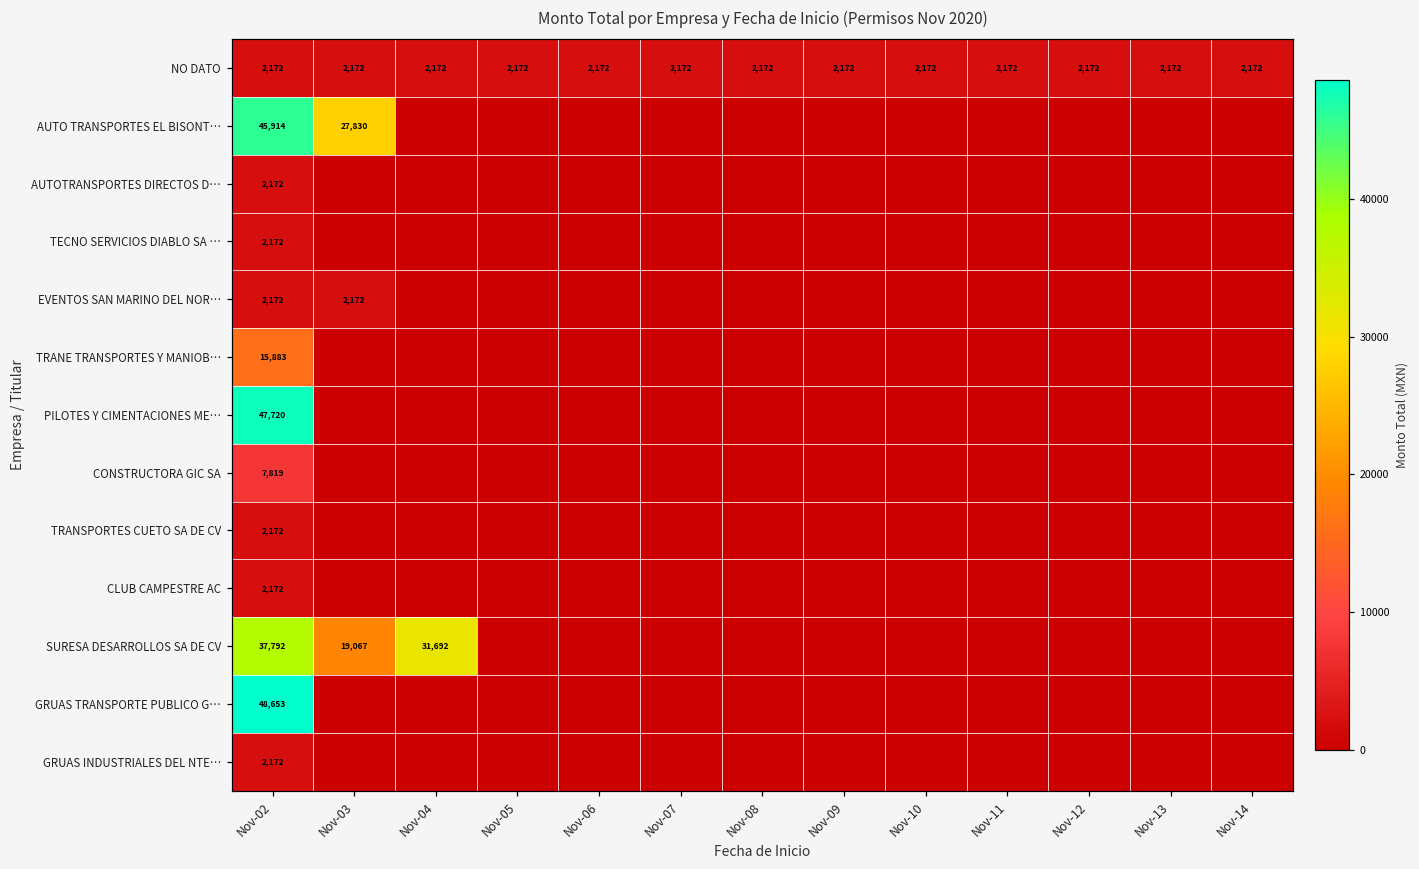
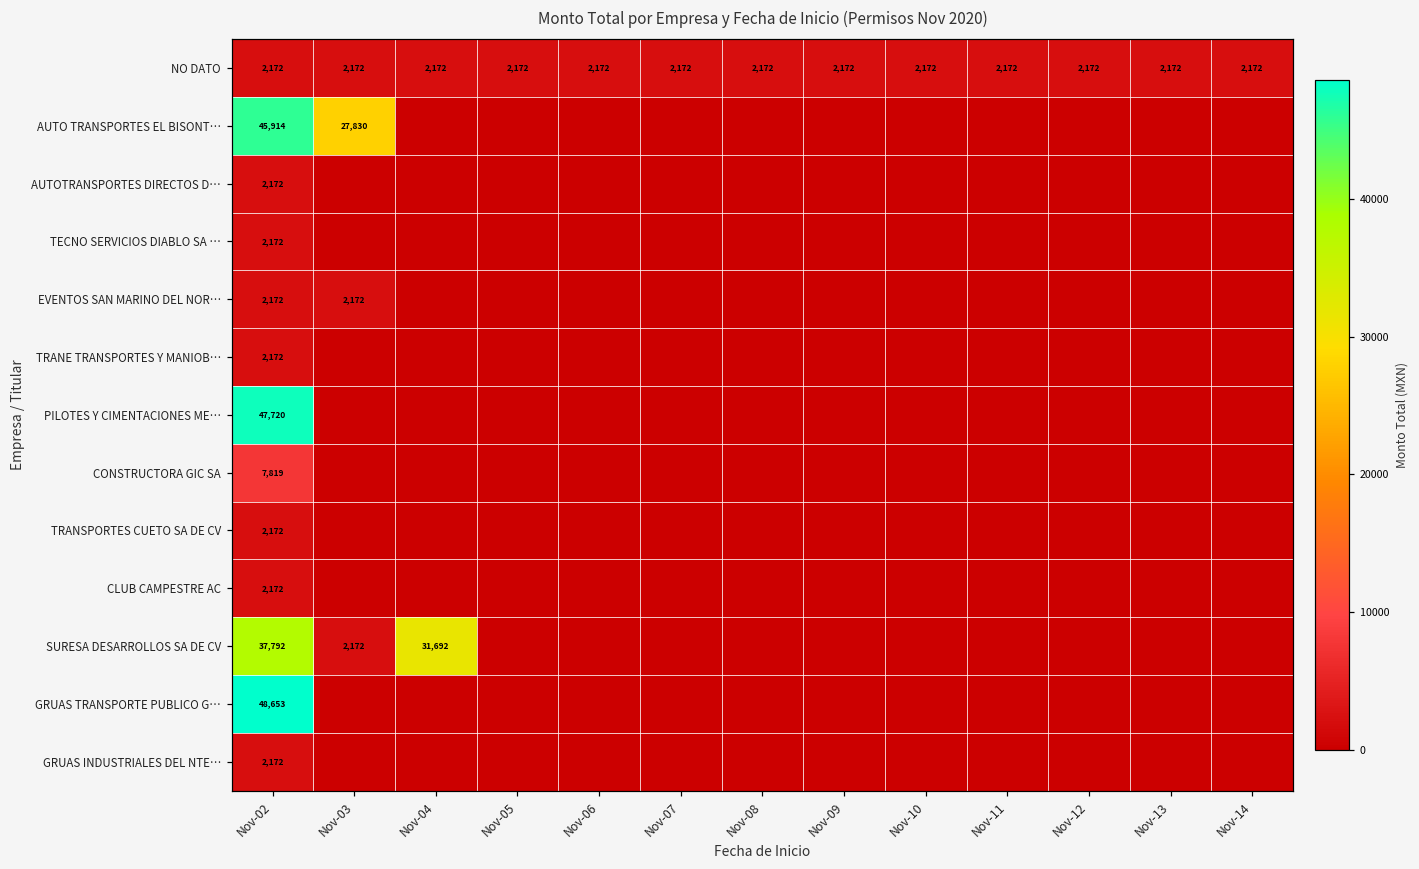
TRANE TRANSPORTES Y MANIOB…, Nov-02: 15,883 -> 2,172
SURESA DESARROLLOS SA DE CV, Nov-03: 19,067 -> 2,172
